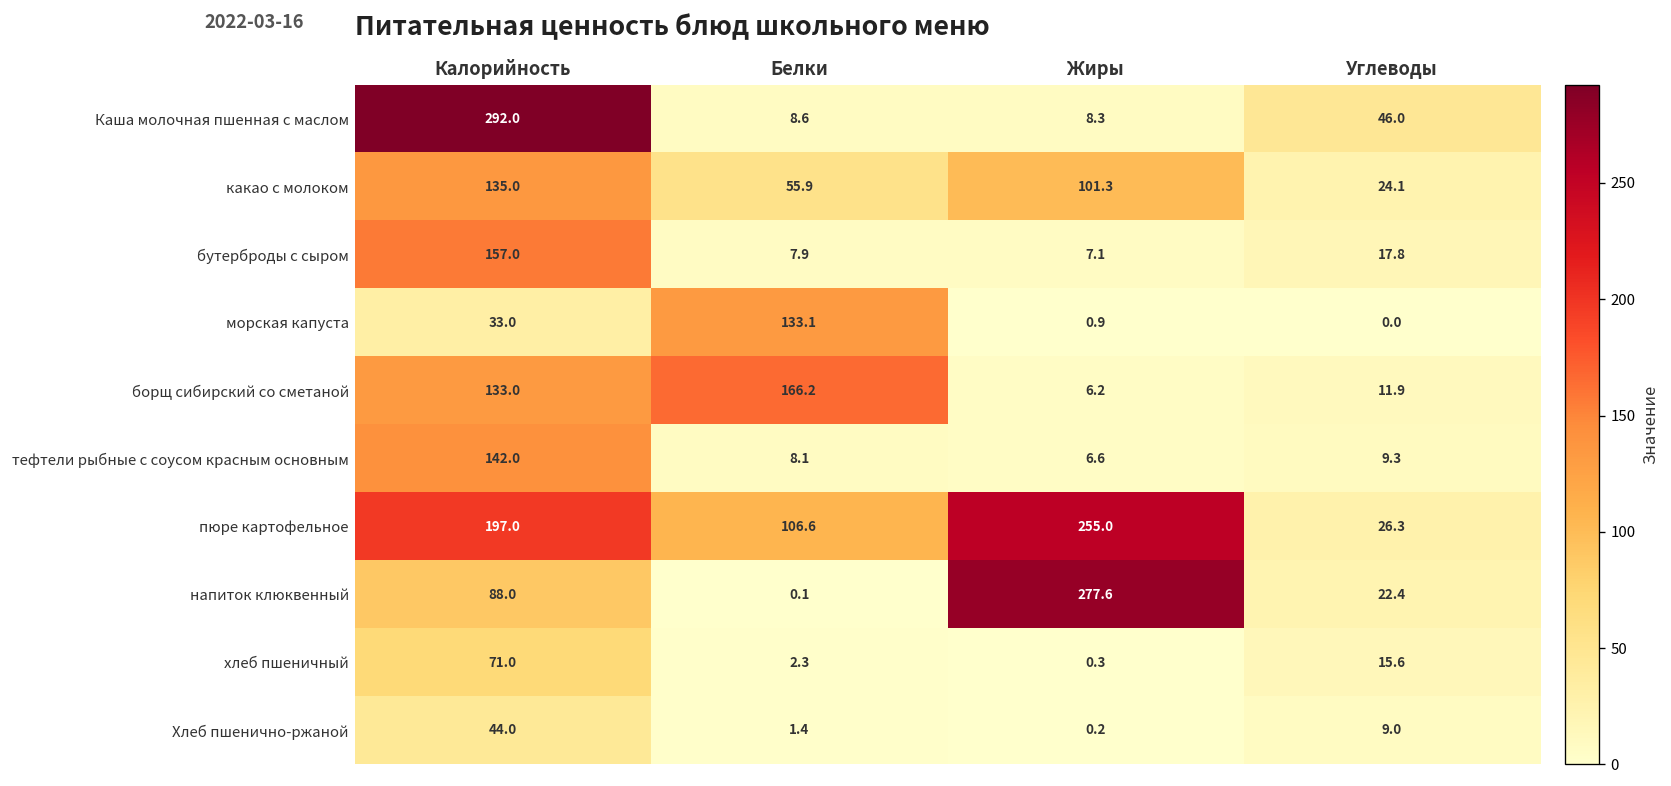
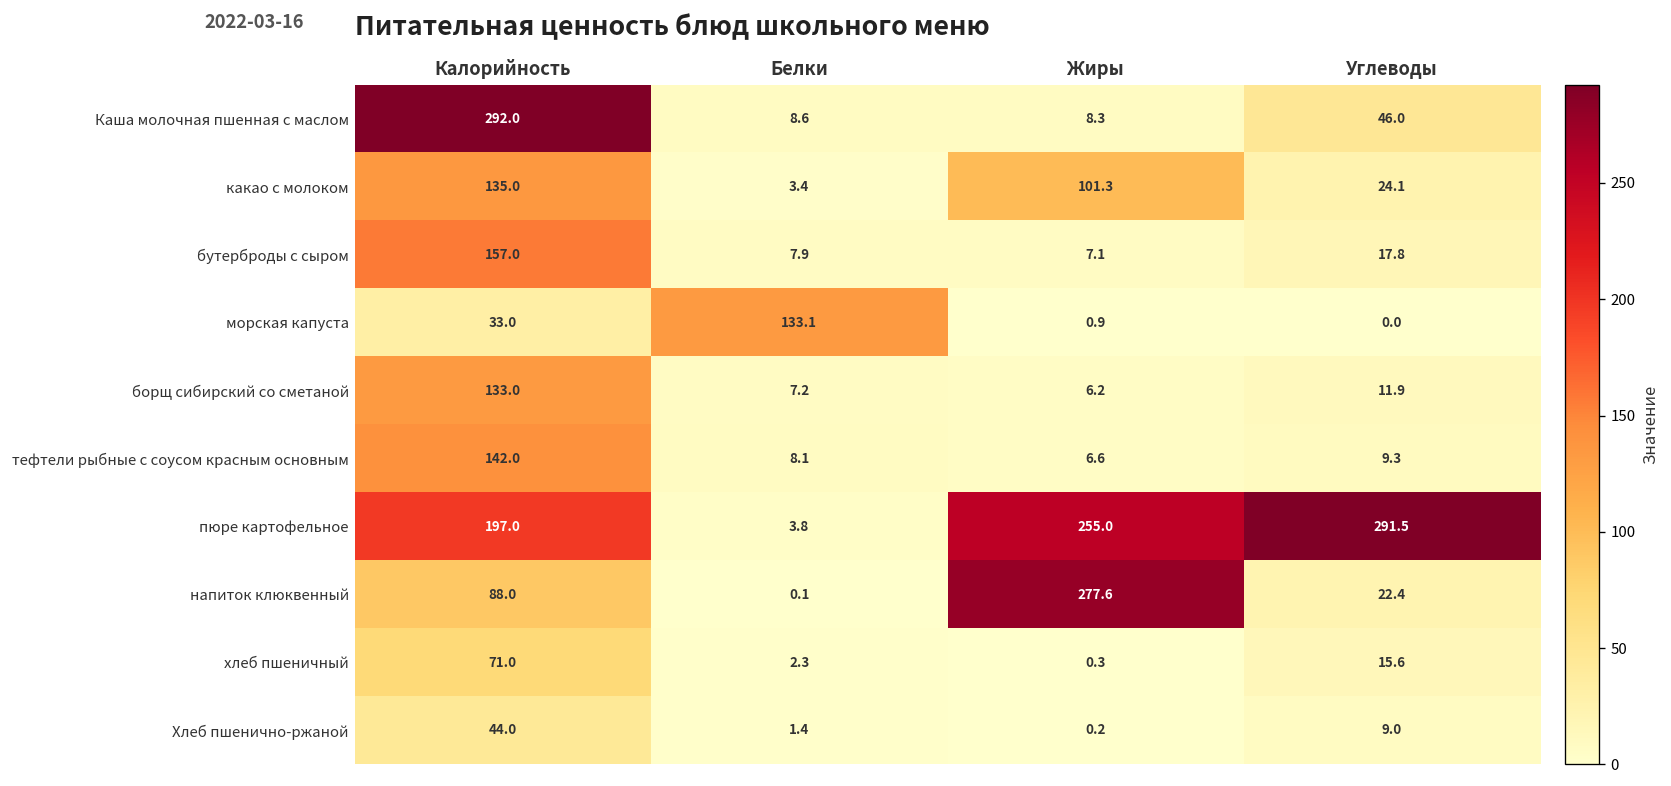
какао с молоком, Белки: 55.9 -> 3.4
борщ сибирский со сметаной, Белки: 166.2 -> 7.2
пюре картофельное, Белки: 106.6 -> 3.8
пюре картофельное, Углеводы: 26.3 -> 291.5
